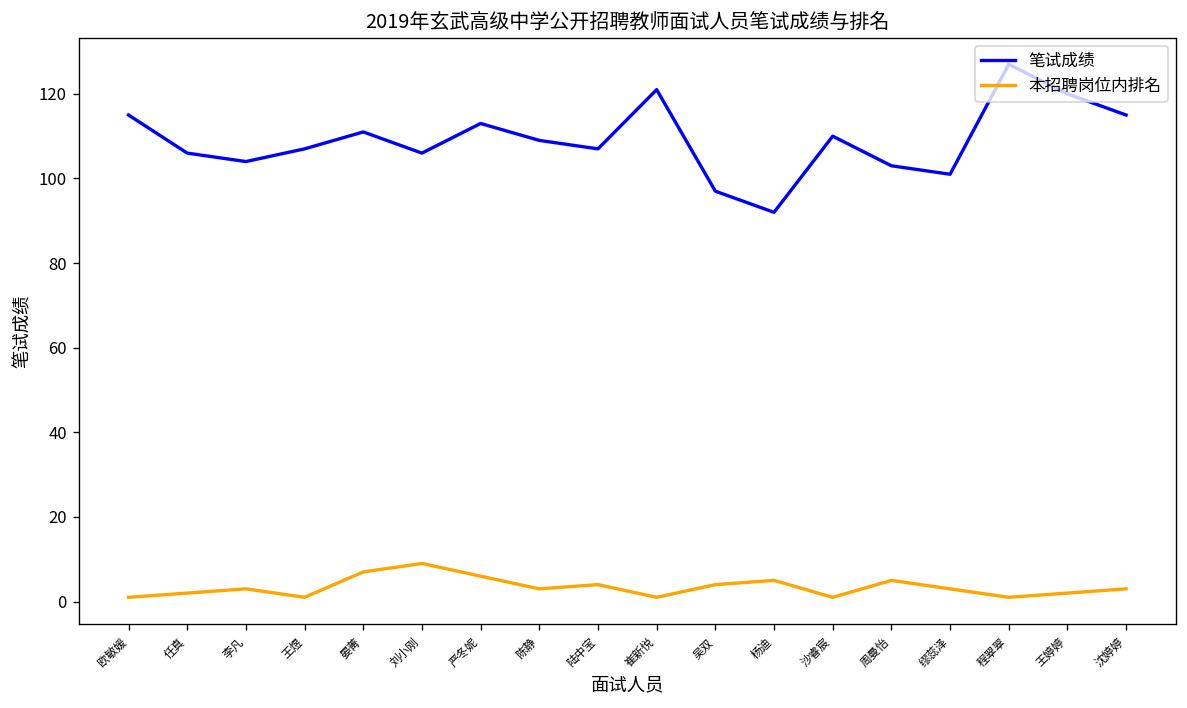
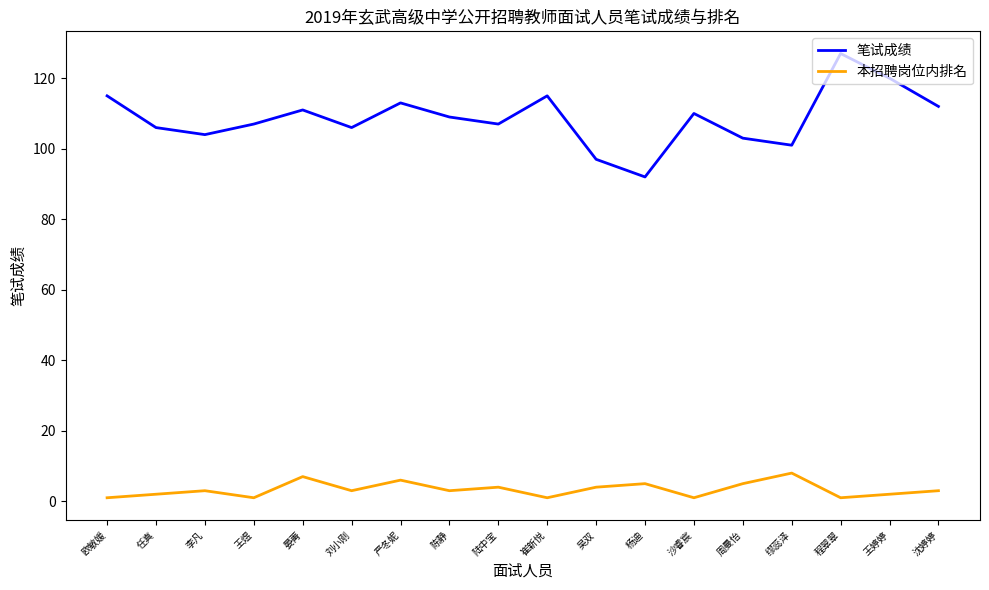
本招聘岗位内排名, 刘小刚: 9 -> 3
笔试成绩, 崔新悦: 121 -> 115
本招聘岗位内排名, 缪蕊泽: 3 -> 8
笔试成绩, 沈婷婷: 115 -> 112
